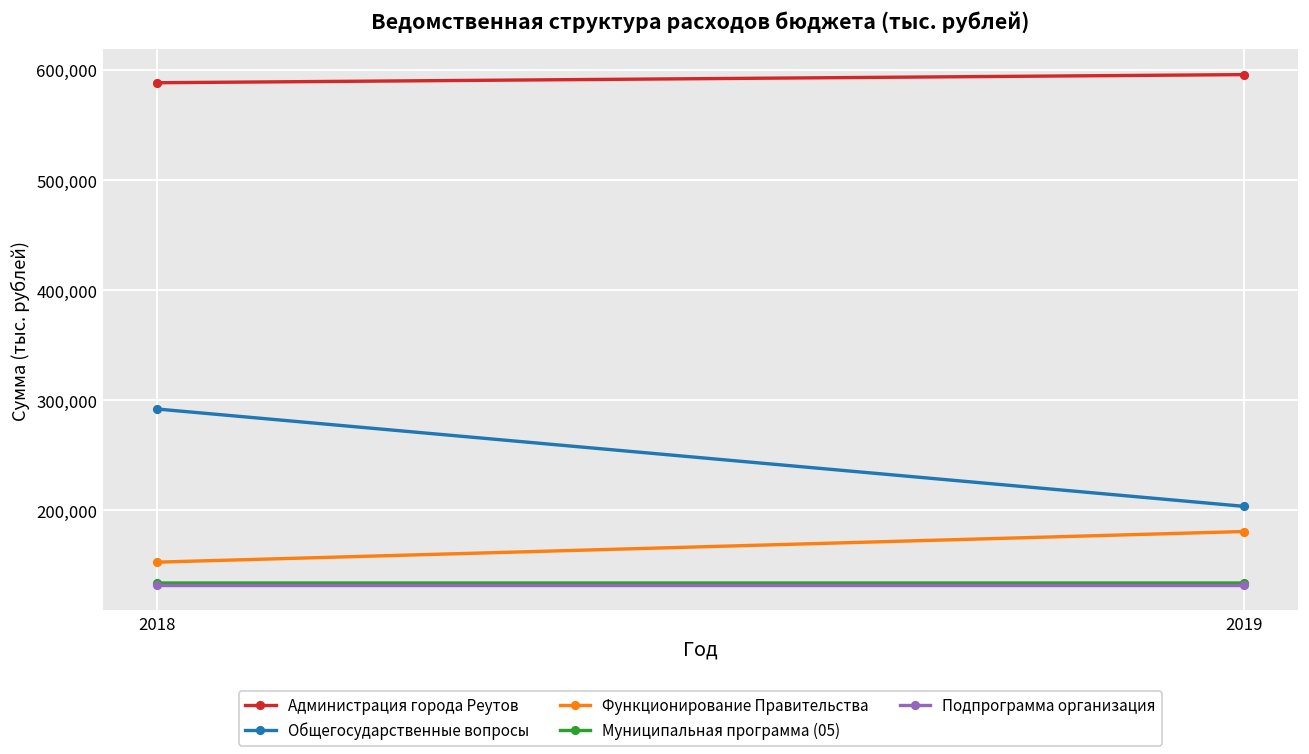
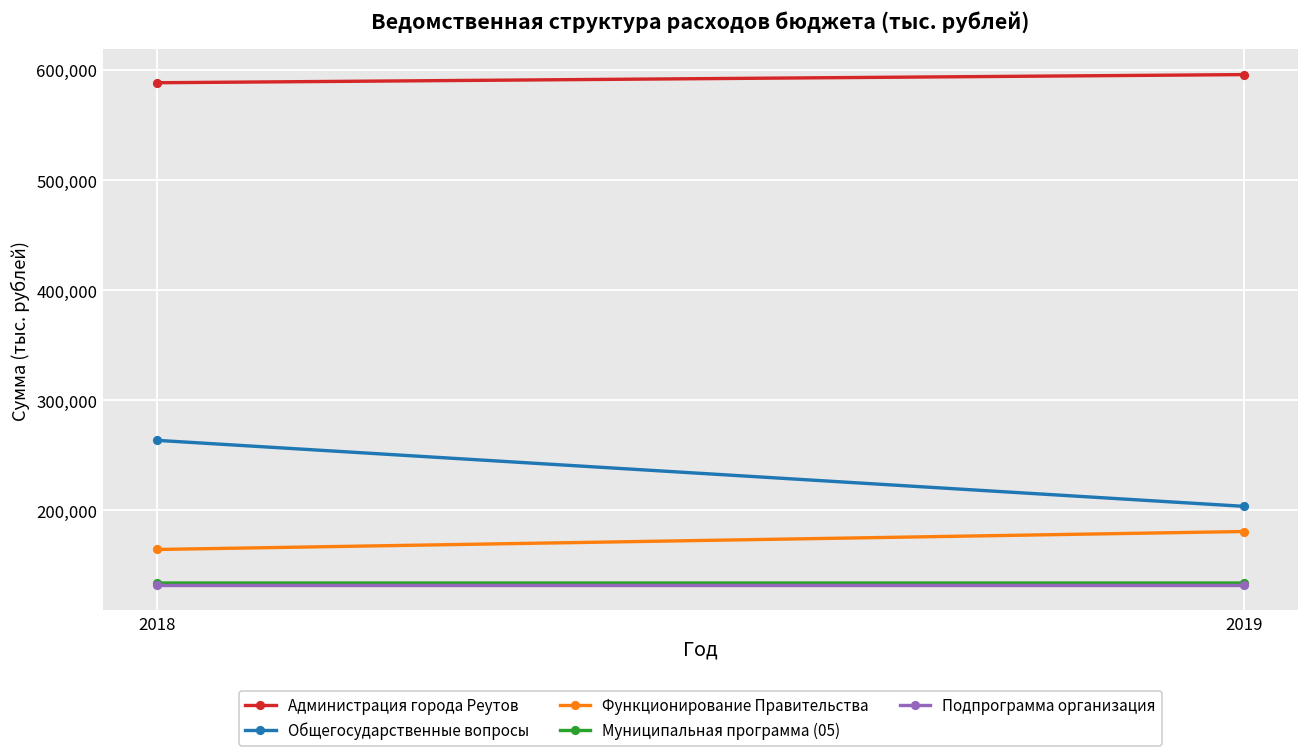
Общегосударственные вопросы, 2018: 292,000 -> 264,000
Функционирование Правительства, 2018: 153,000 -> 165,000
